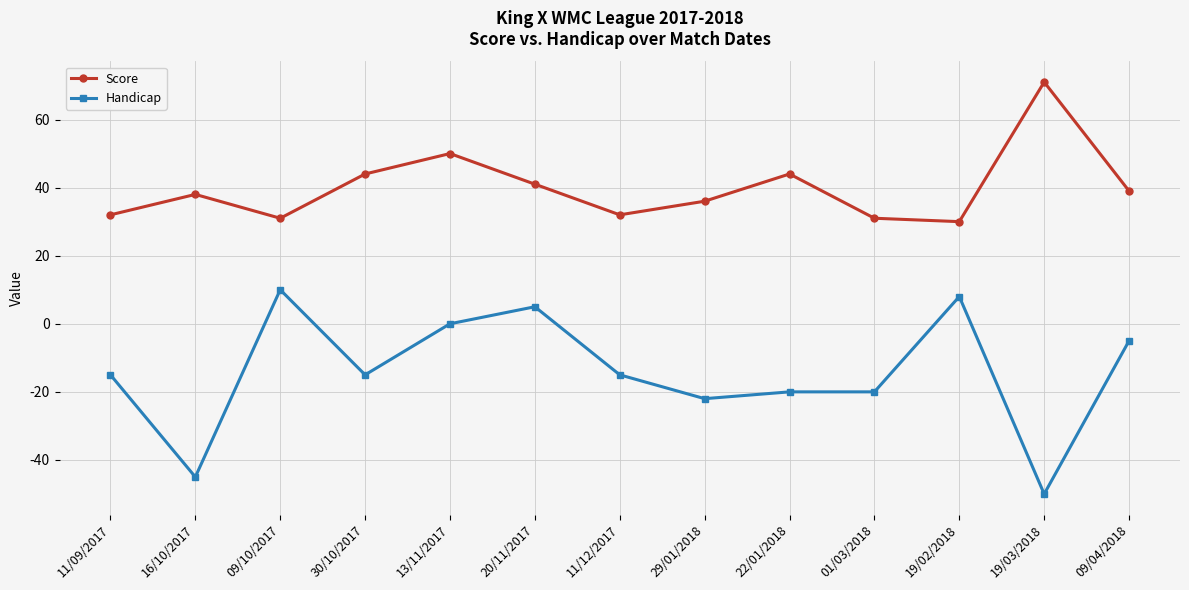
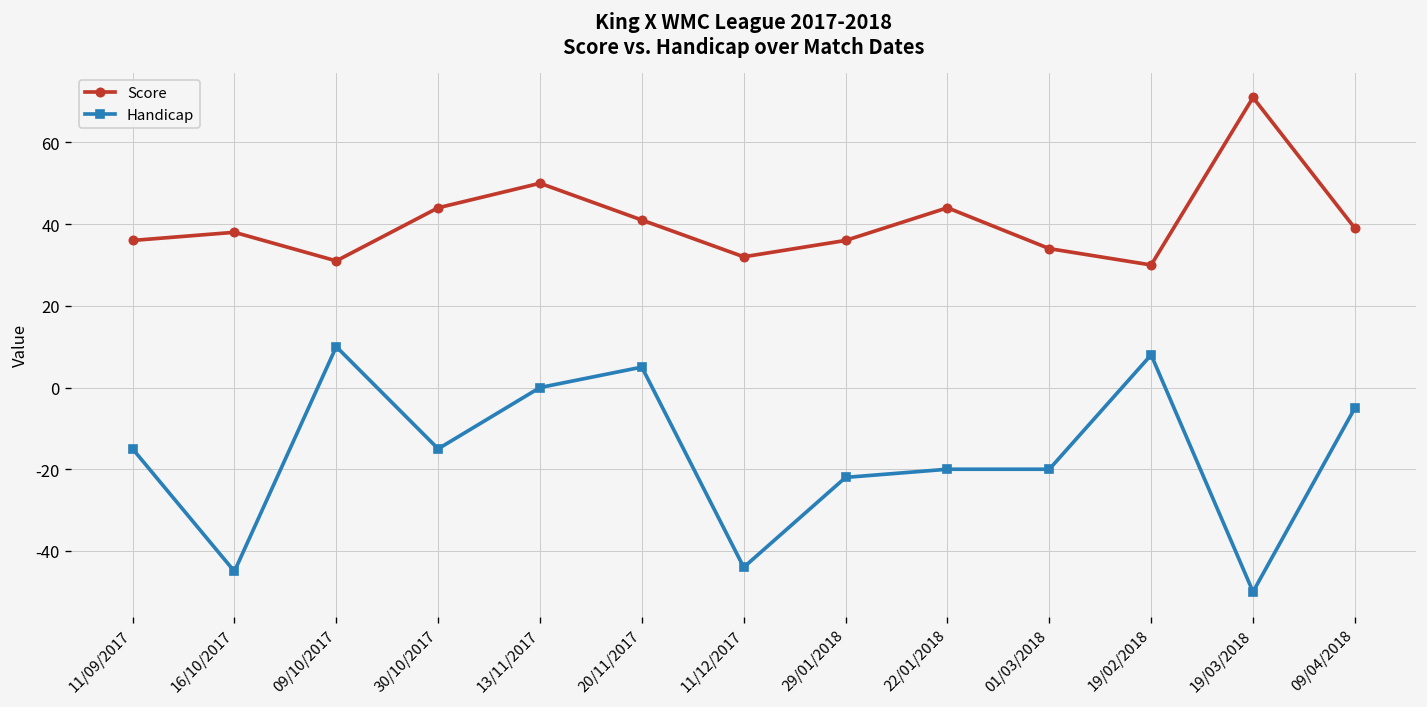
Score, 11/09/2017: 32 -> 36
Handicap, 11/12/2017: -15 -> -44
Score, 01/03/2018: 31 -> 34
